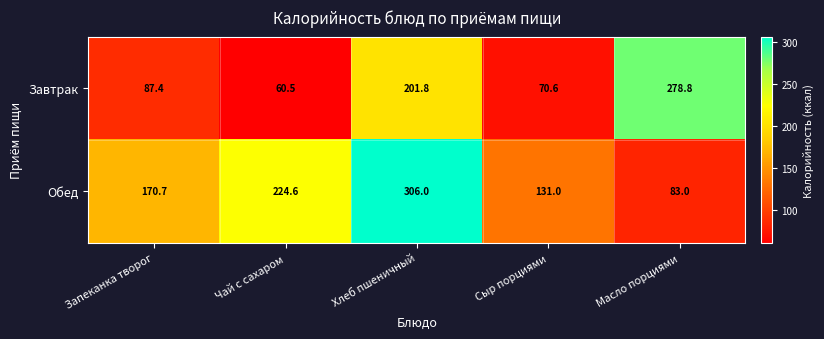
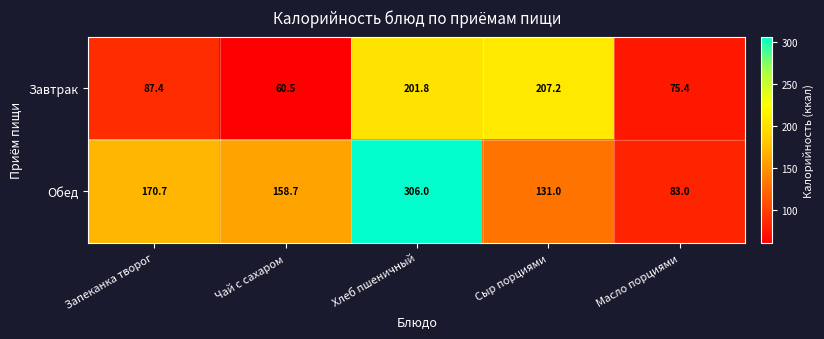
Завтрак, Сыр порциями: 70.6 -> 207.2
Завтрак, Масло порциями: 278.8 -> 75.4
Обед, Чай с сахаром: 224.6 -> 158.7
